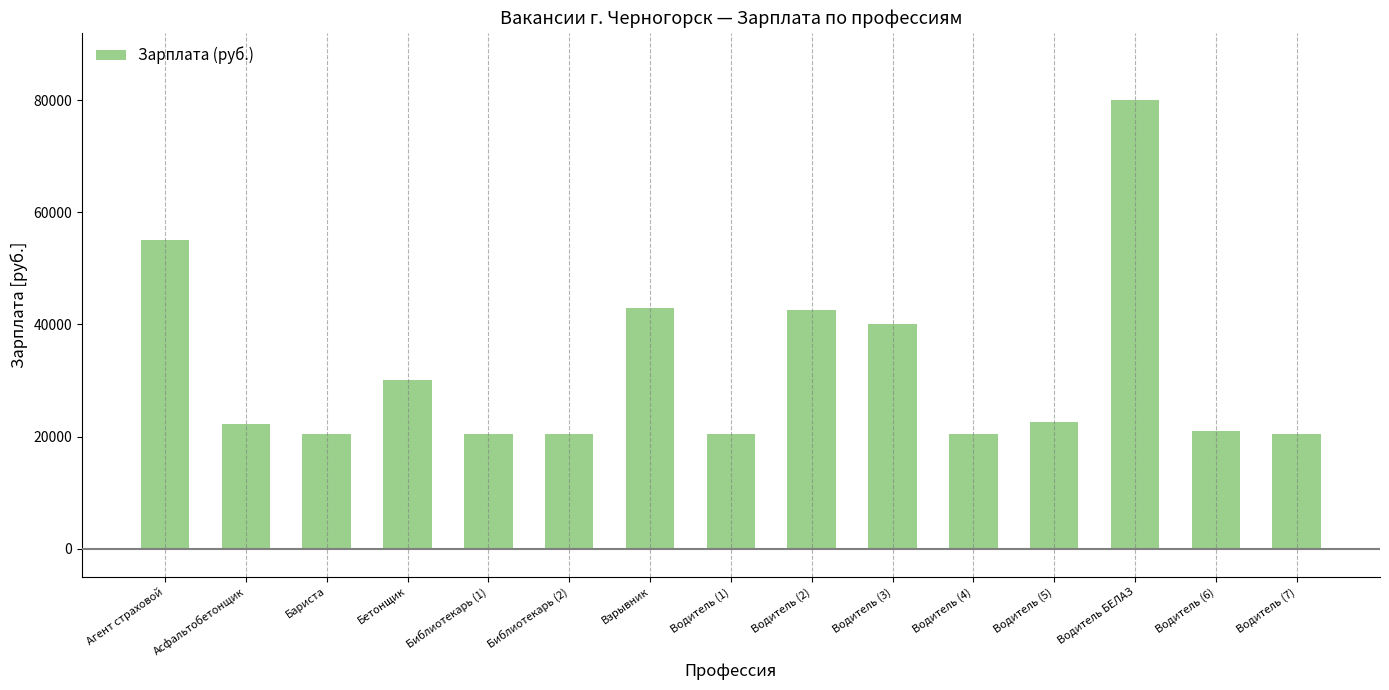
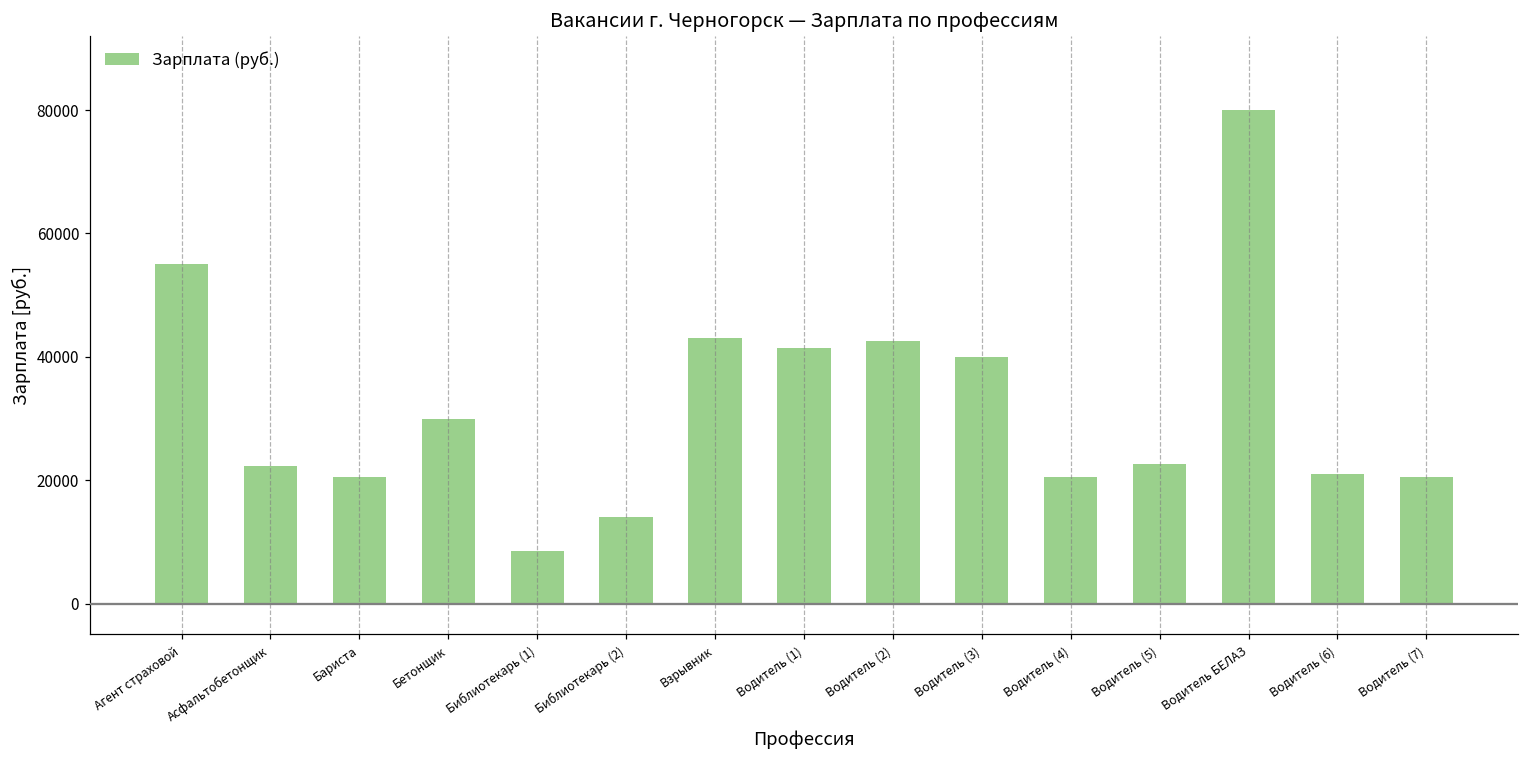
Библиотекарь (1): 20000 -> 8000
Библиотекарь (2): 20000 -> 14000
Водитель (1): 20000 -> 41000
